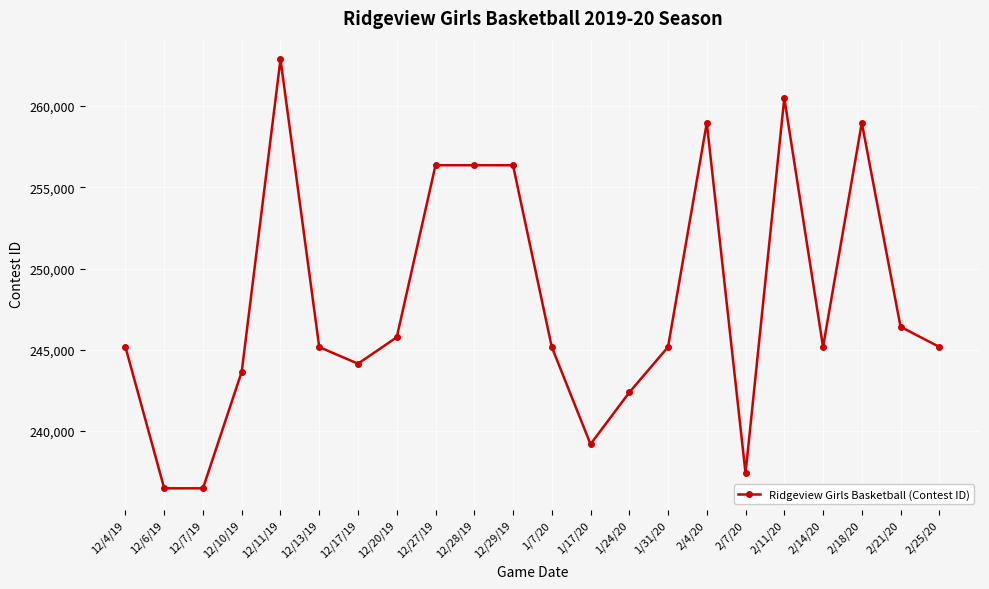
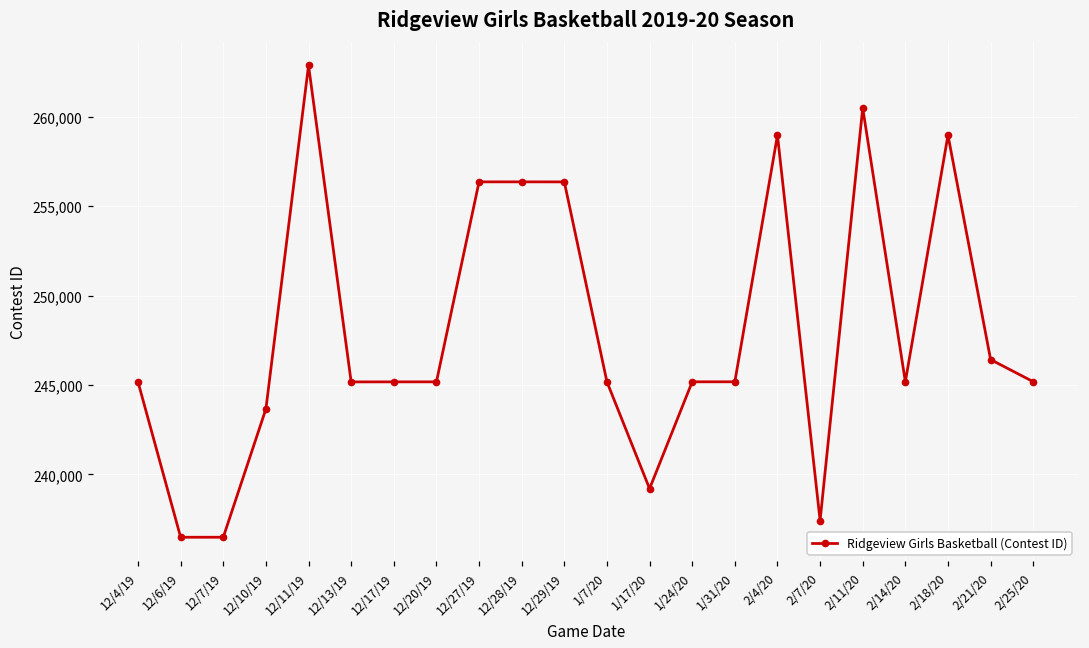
12/17/19: 244,100 -> 245,200
12/20/19: 245,800 -> 245,200
1/24/20: 242,400 -> 245,200
